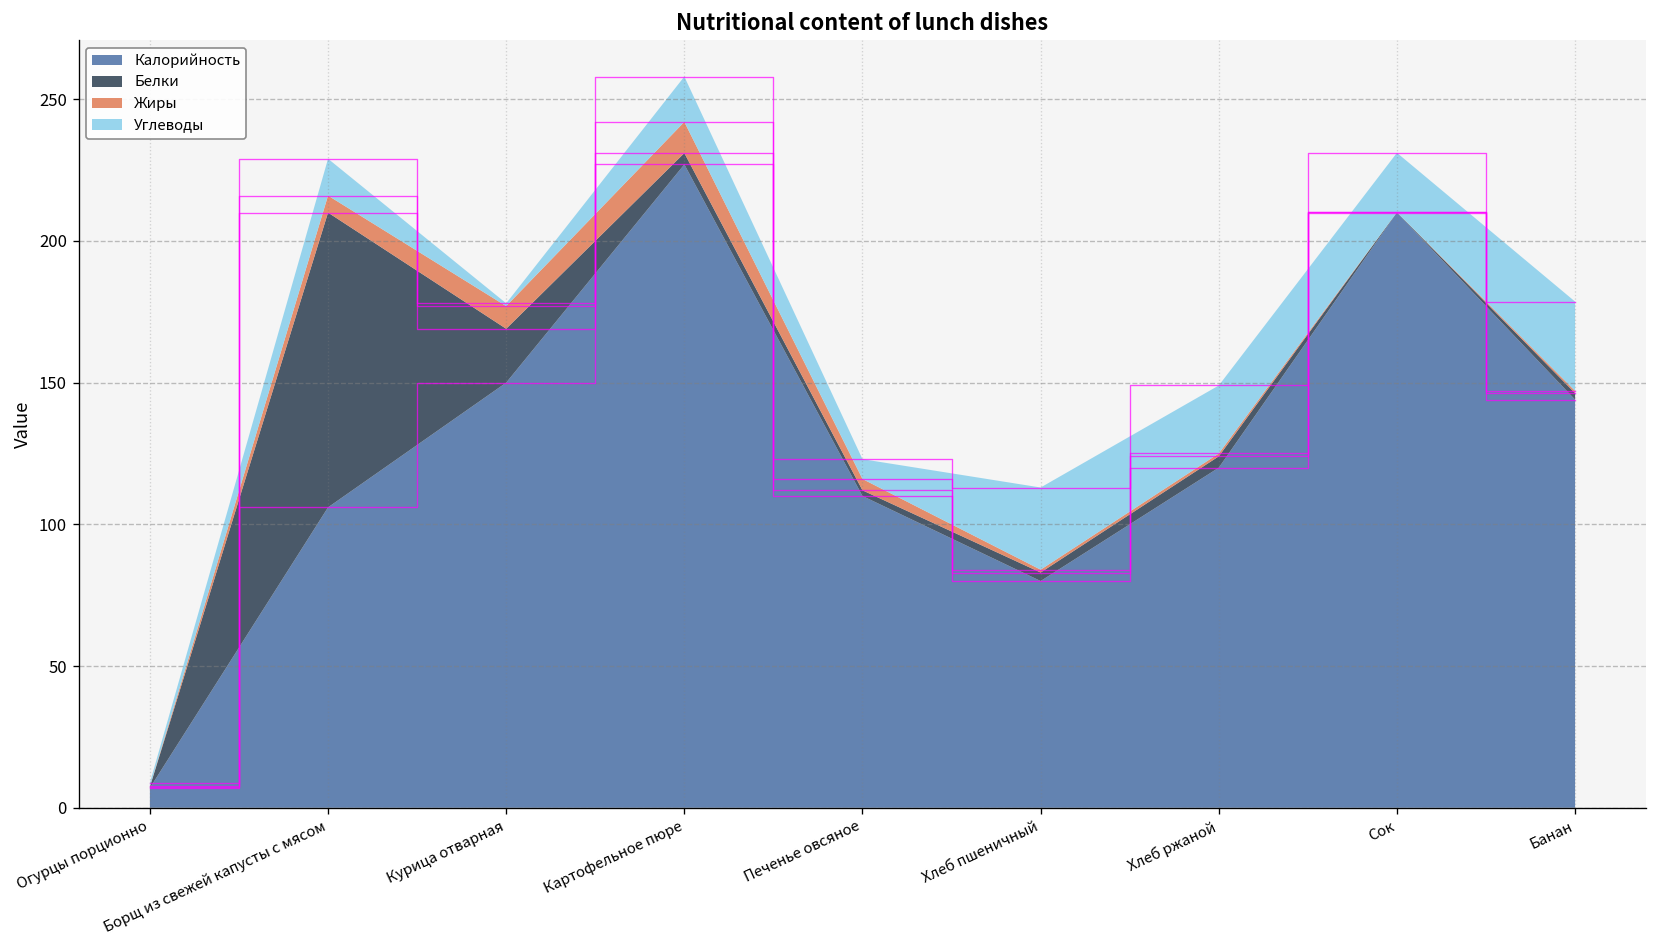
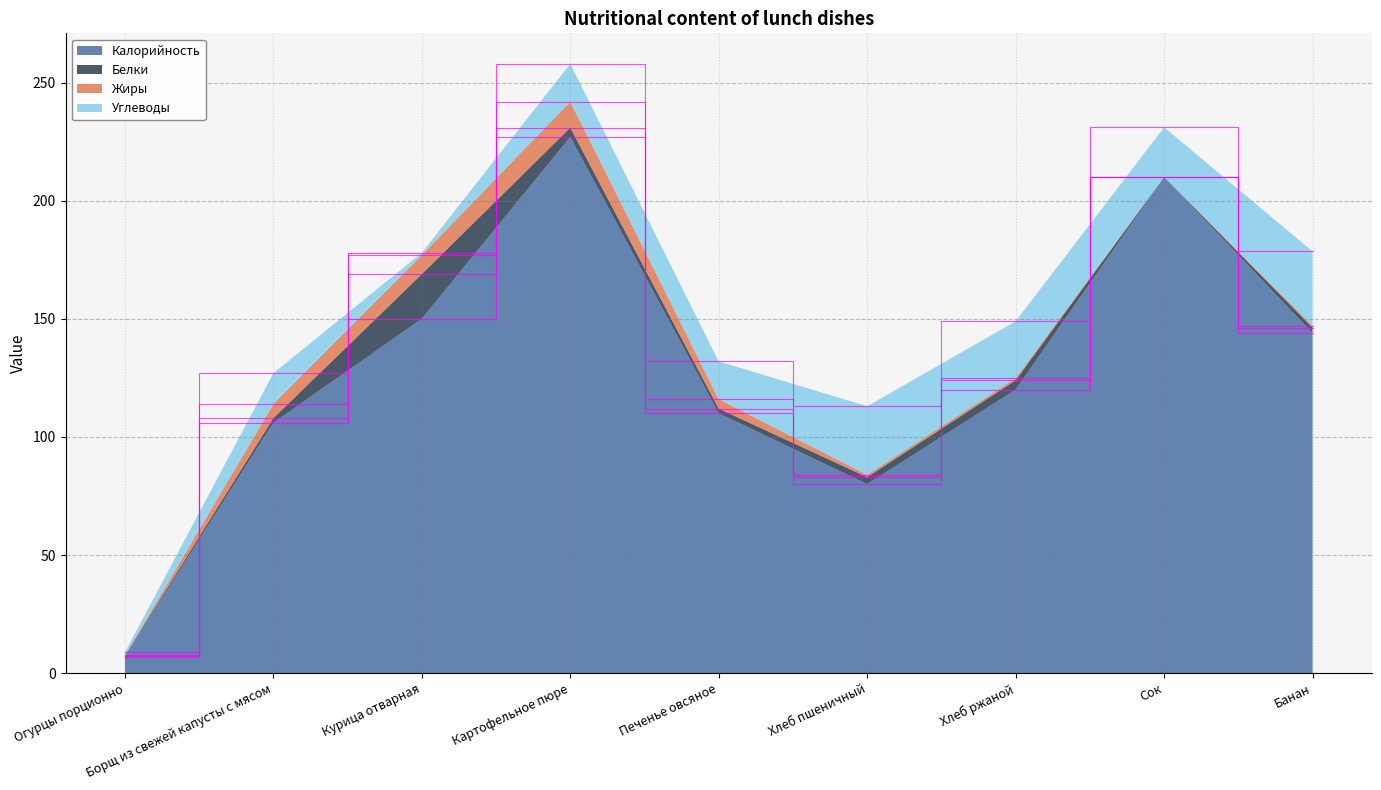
Белки, Борщ из свежей капусты с мясом: 104 -> 2
Углеводы, Печенье овсяное: 7 -> 16
